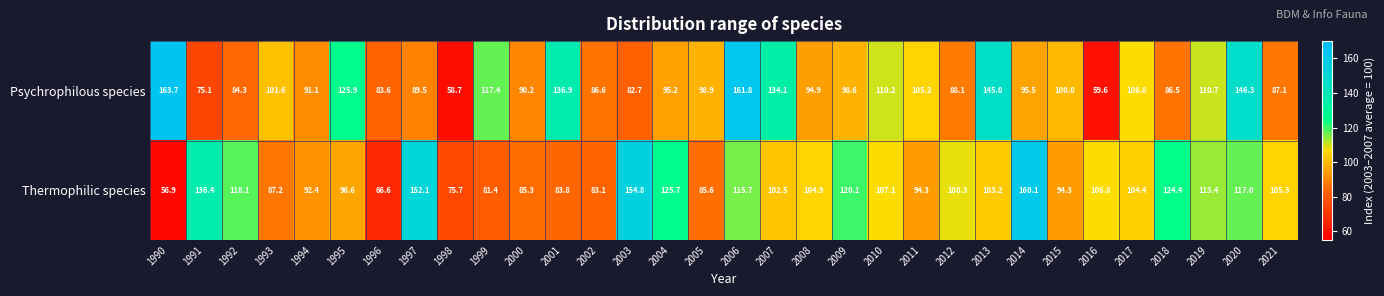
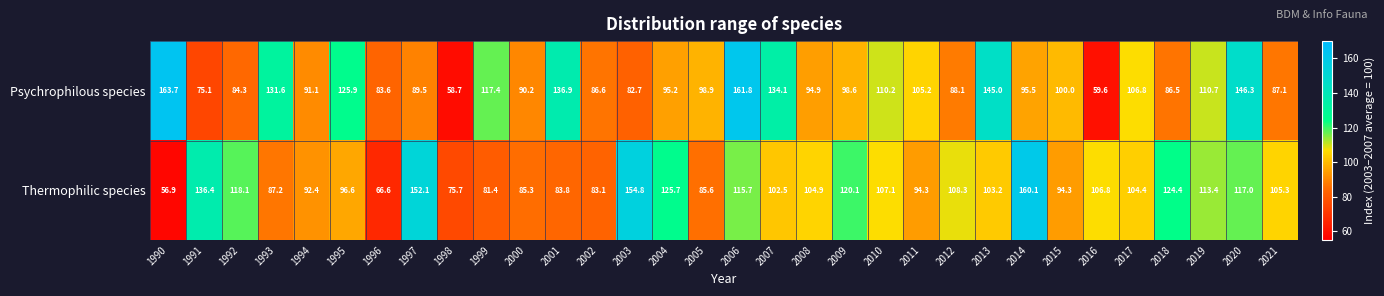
Psychrophilous species, 1993: 101.6 -> 131.6
